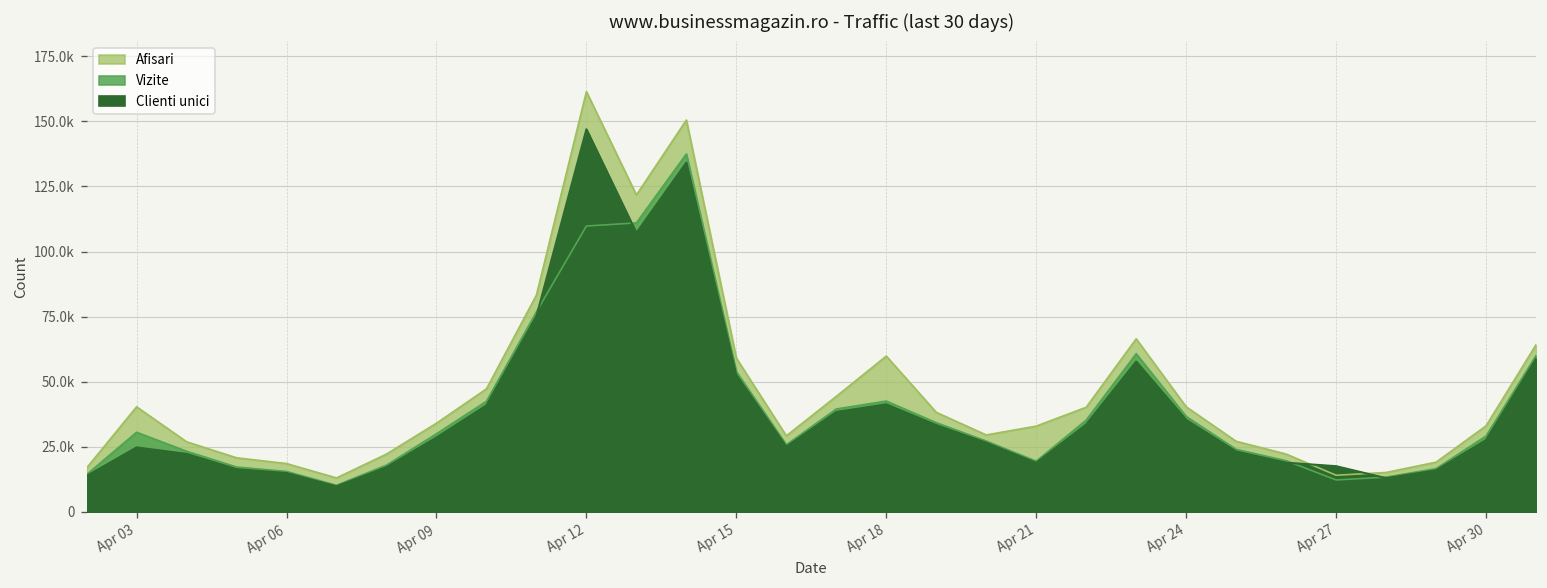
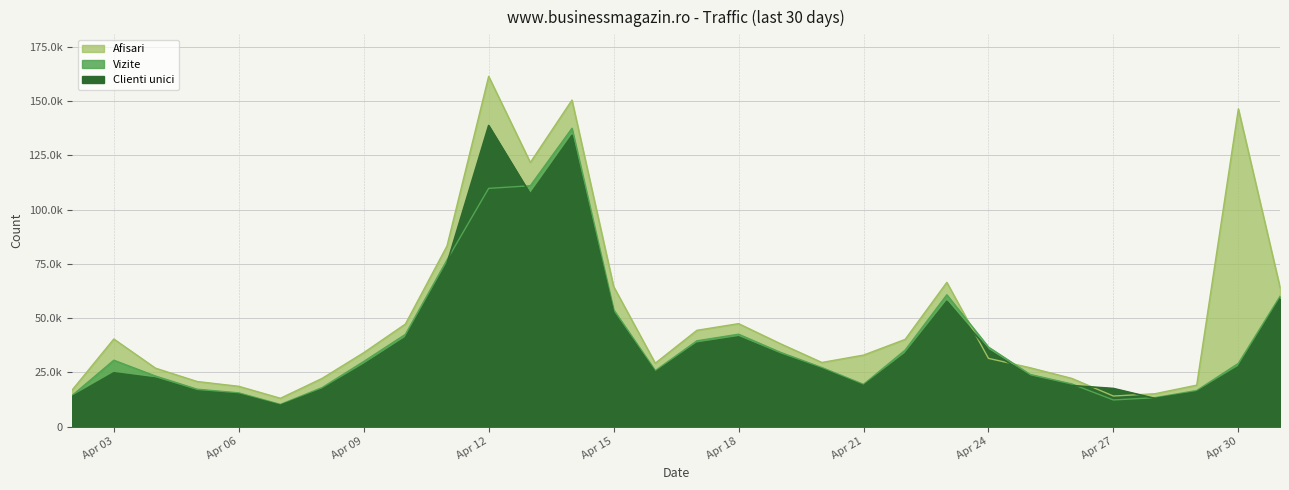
Clienti unici, Apr 12: 147000 -> 139000
Afisari, Apr 15: 59000 -> 65000
Afisari, Apr 18: 60000 -> 47000
Afisari, Apr 24: 40000 -> 31000
Afisari, Apr 30: 33000 -> 146000
